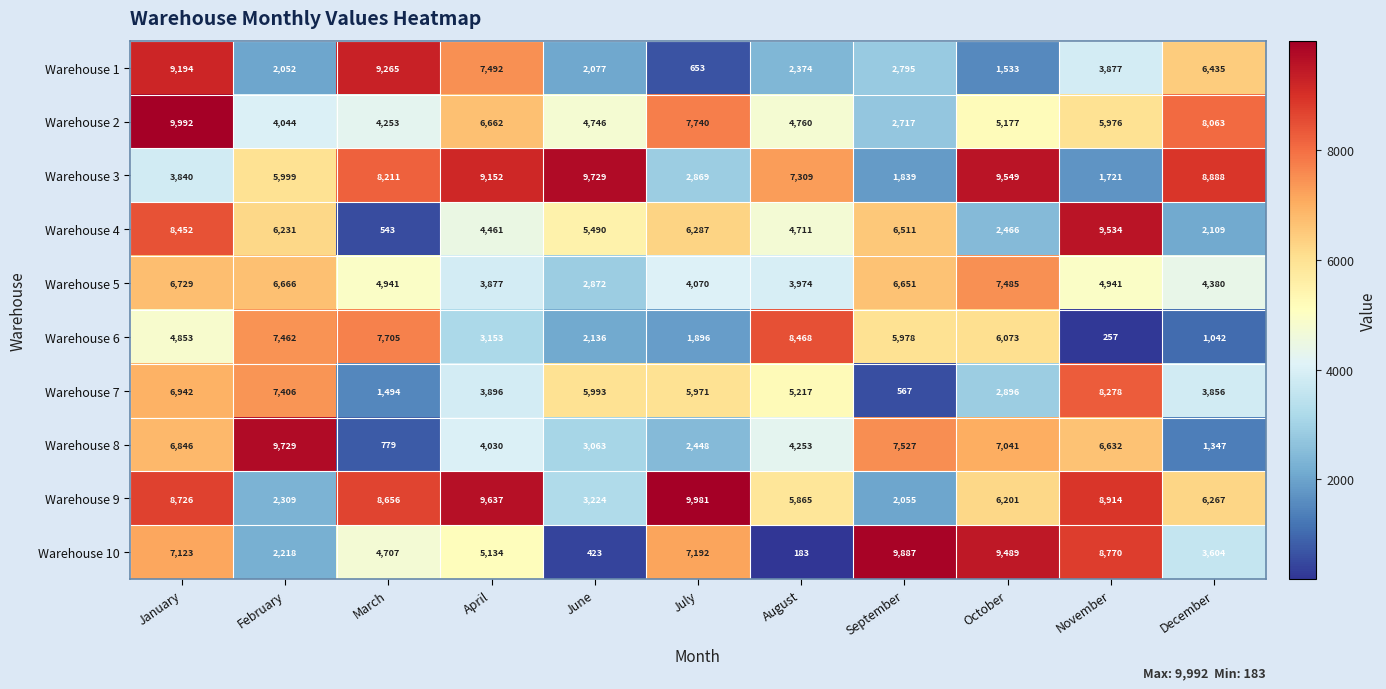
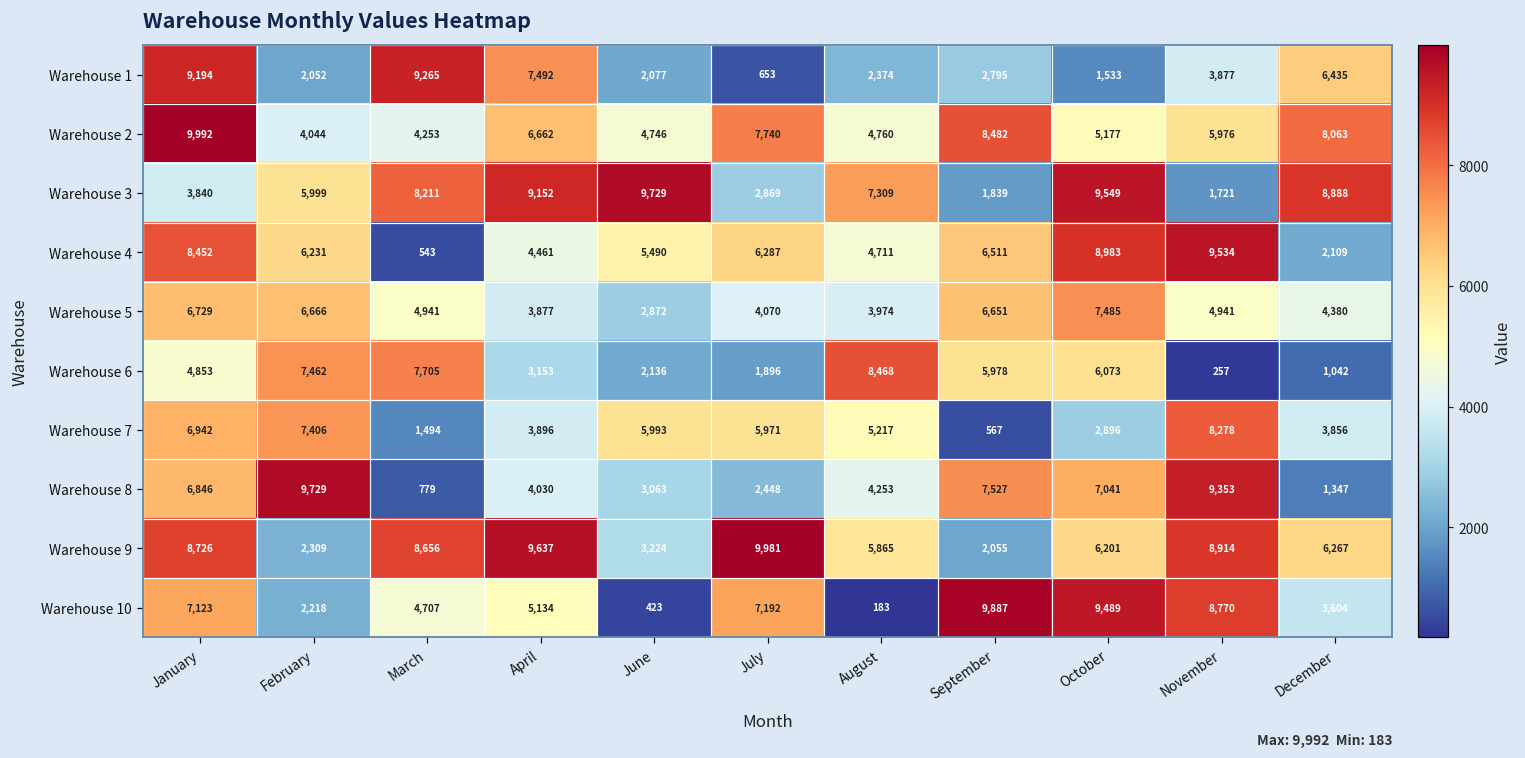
Warehouse 2, September: 2,717 -> 8,482
Warehouse 4, October: 2,466 -> 8,983
Warehouse 8, November: 6,632 -> 9,353
